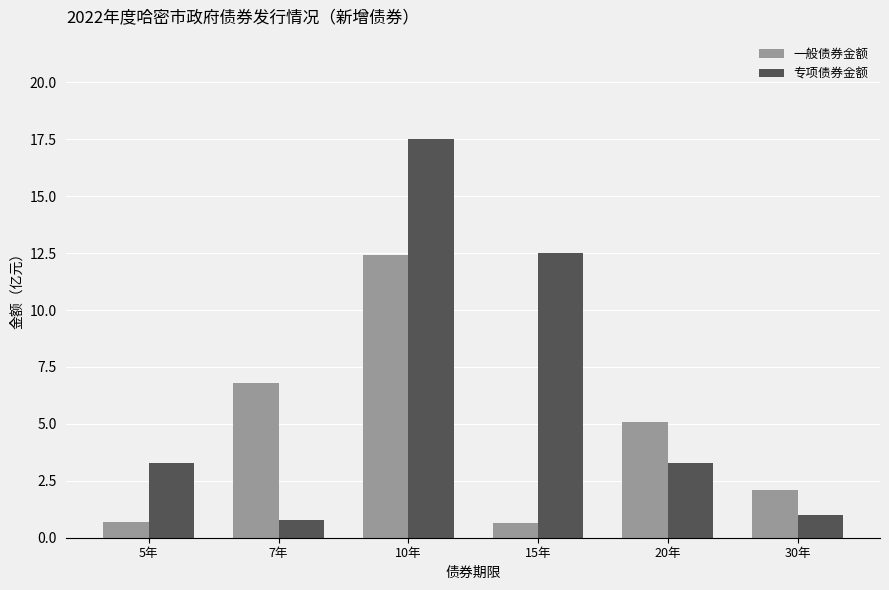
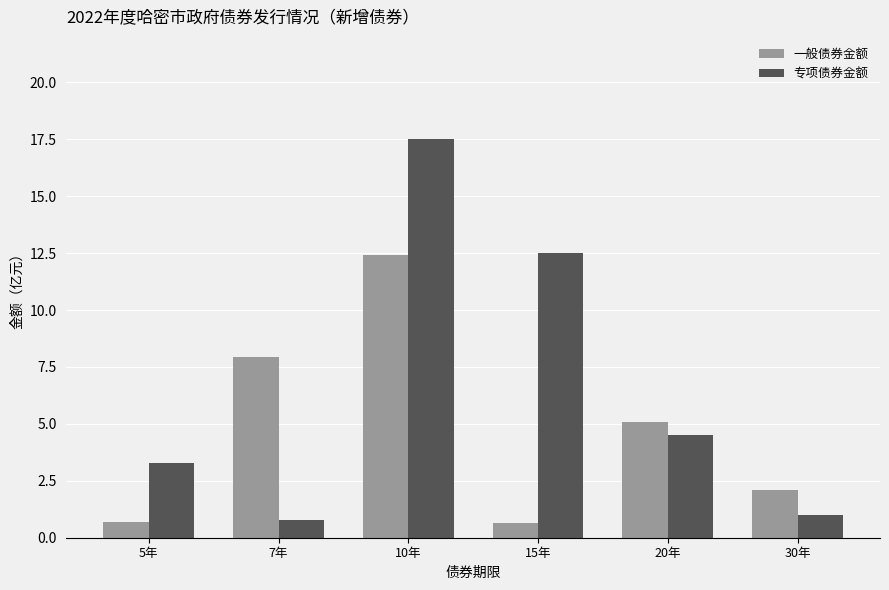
一般债券金额, 7年: 6.8 -> 8.0
专项债券金额, 20年: 3.3 -> 4.5
